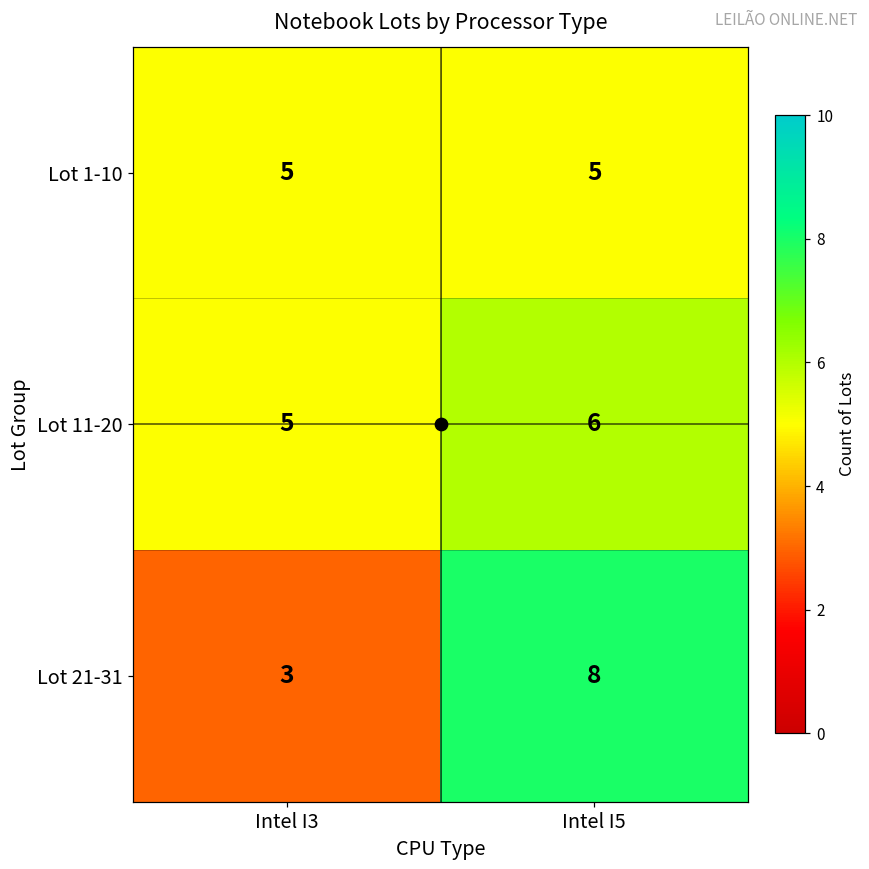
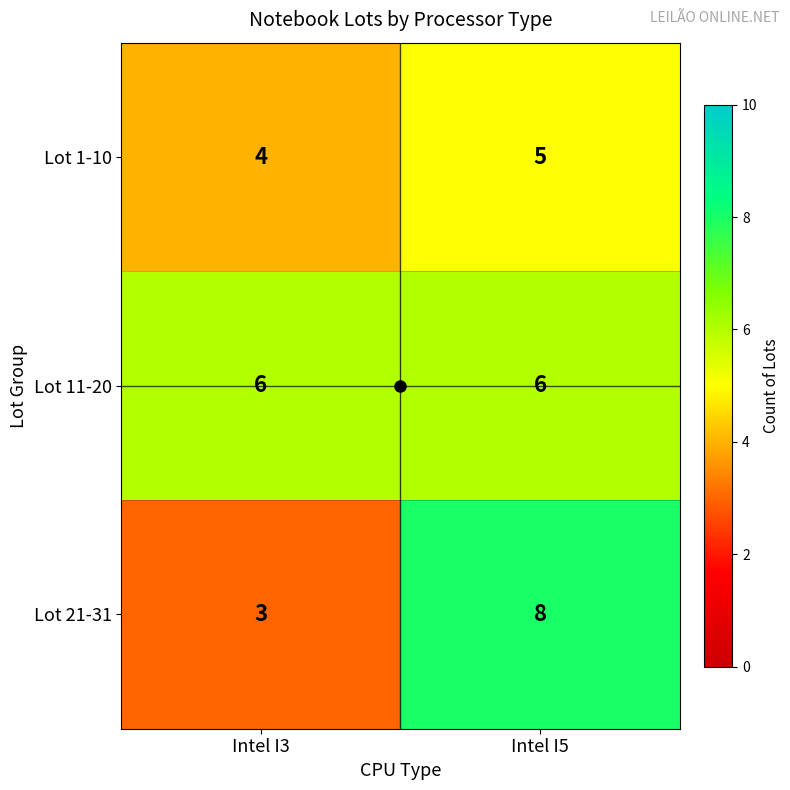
Lot 1-10, Intel I3: 5 -> 4
Lot 11-20, Intel I3: 5 -> 6
